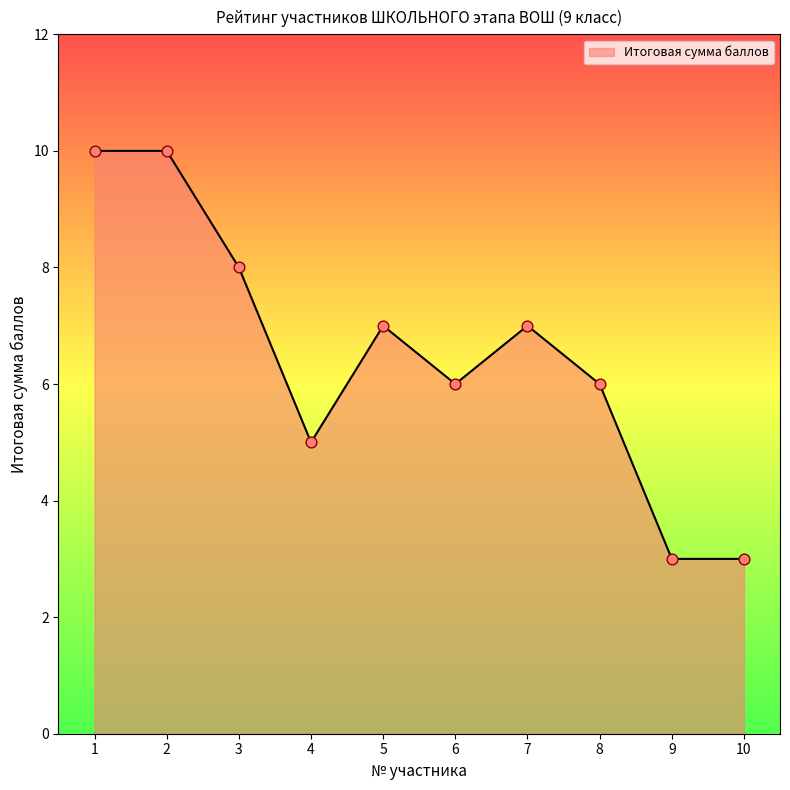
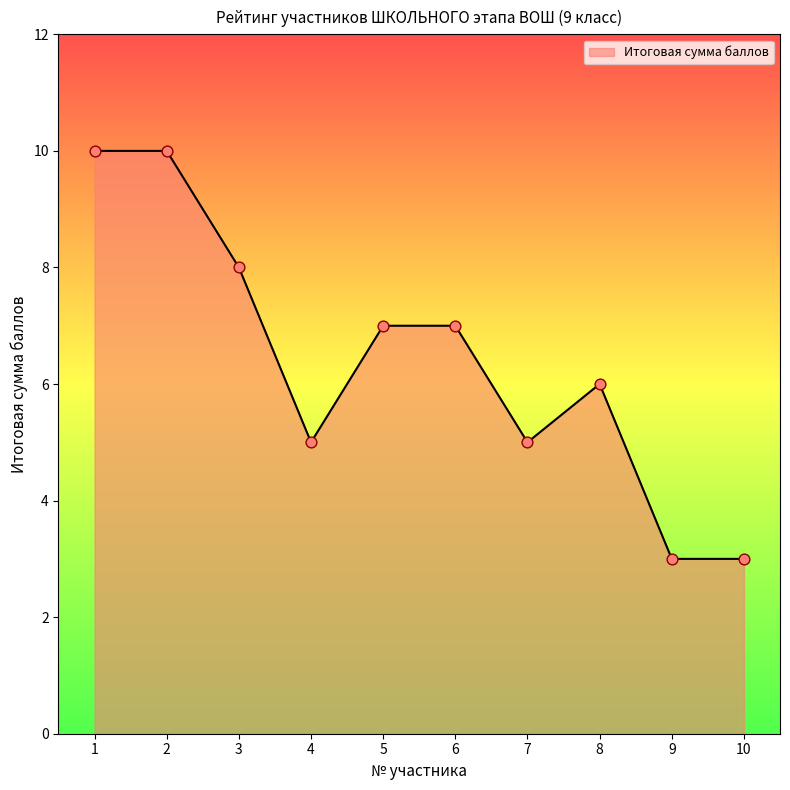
6: 6 -> 7
7: 7 -> 5
